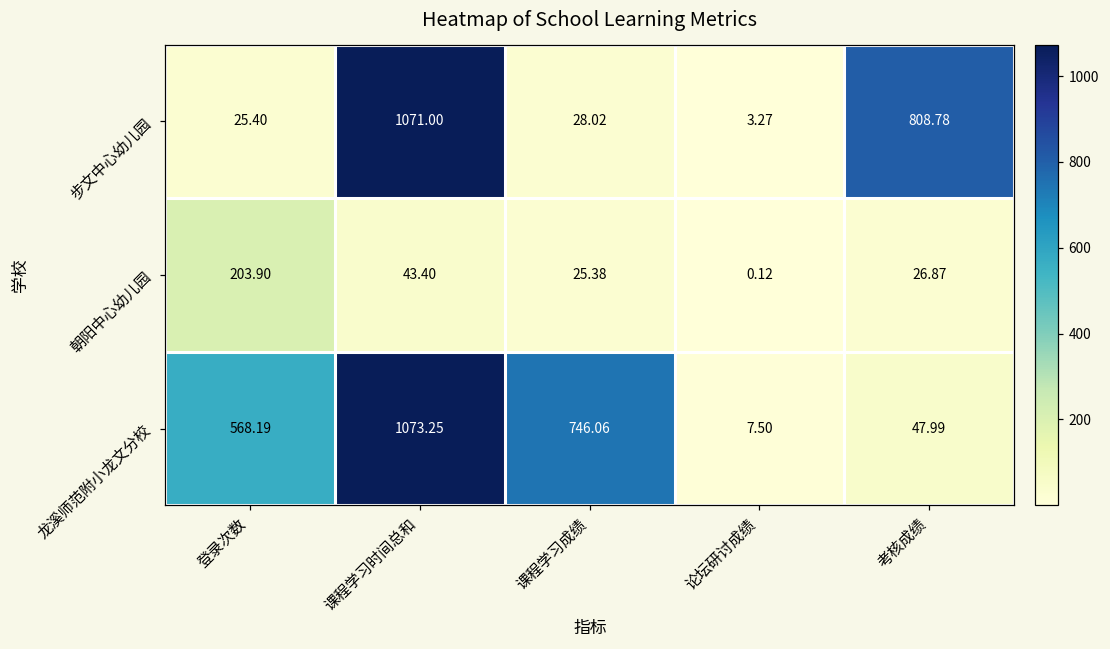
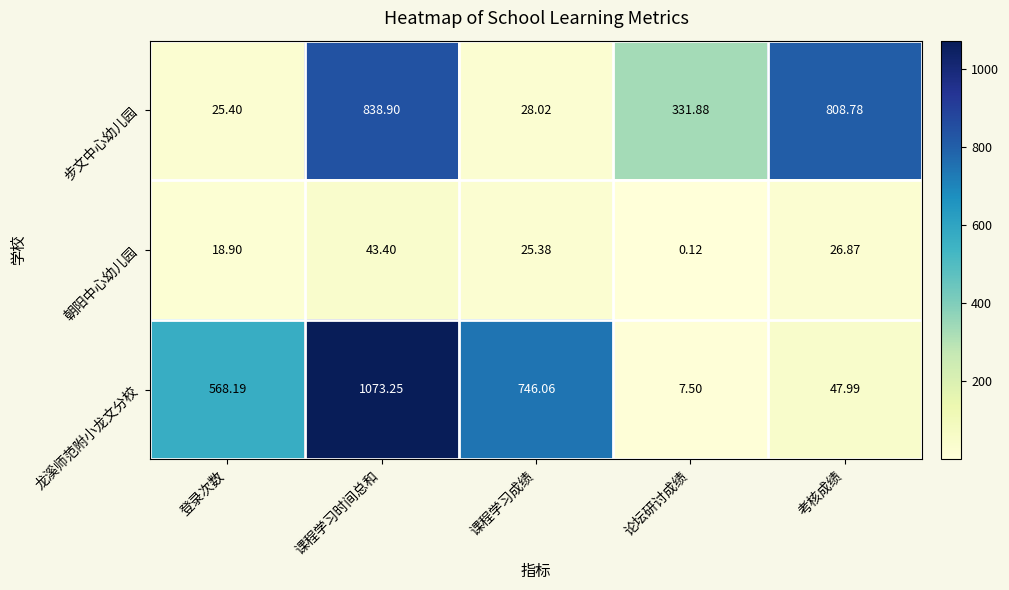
步文中心幼儿园, 课程学习时间总和: 1071.00 -> 838.90
步文中心幼儿园, 论坛研讨成绩: 3.27 -> 331.88
朝阳中心幼儿园, 登录次数: 203.90 -> 18.90
